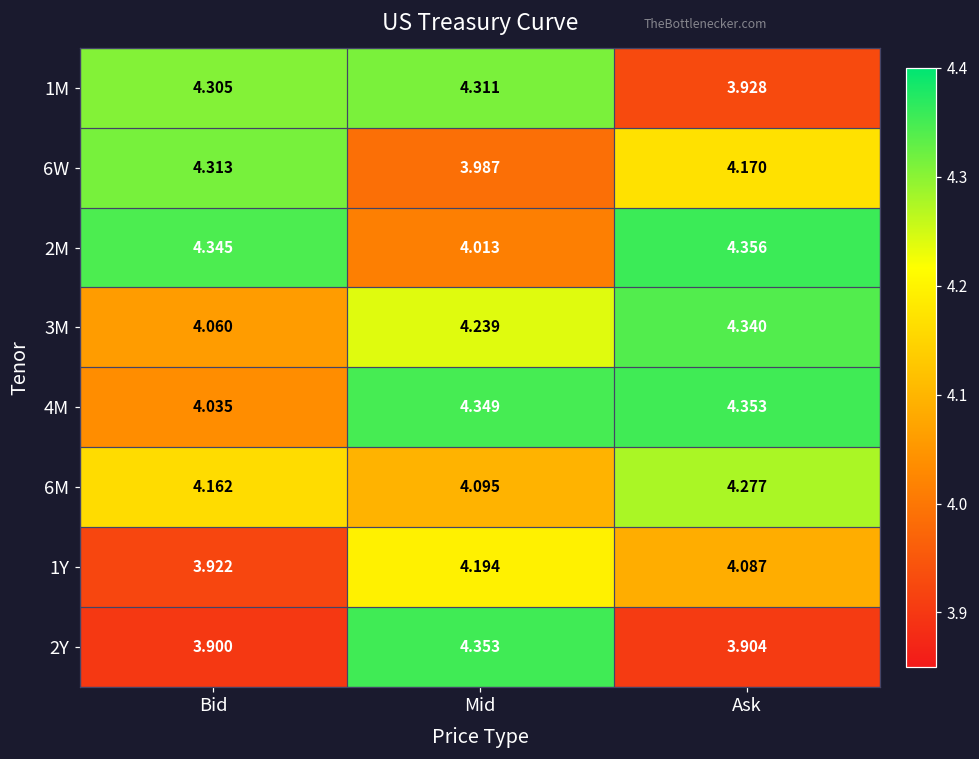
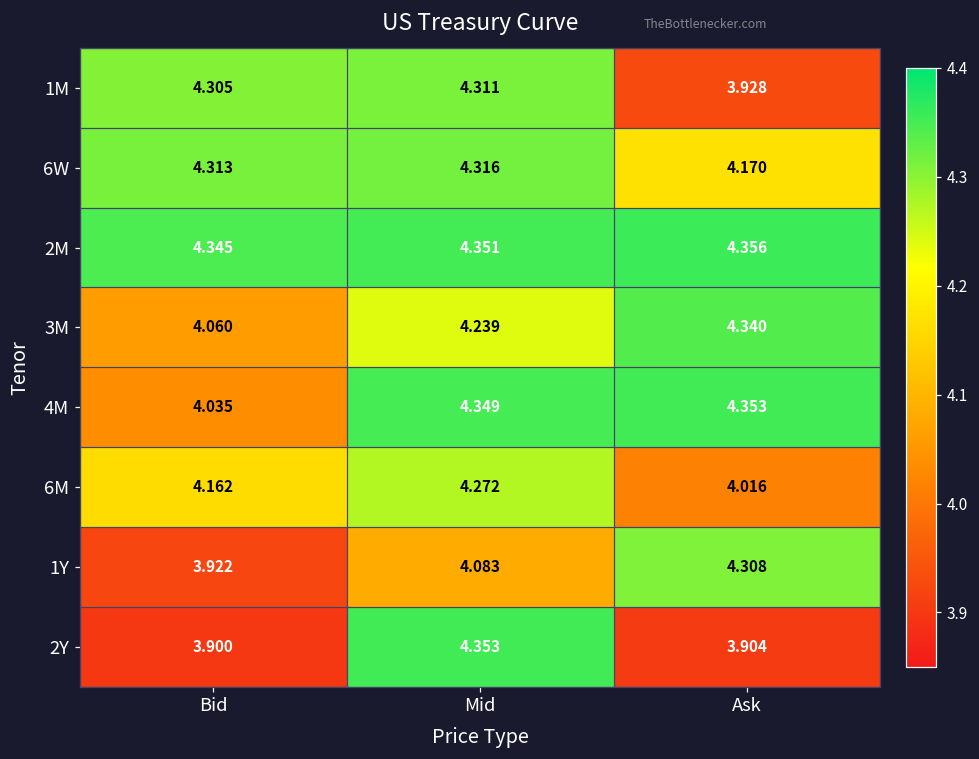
6W, Mid: 3.987 -> 4.316
2M, Mid: 4.013 -> 4.351
6M, Mid: 4.095 -> 4.272
6M, Ask: 4.277 -> 4.016
1Y, Mid: 4.194 -> 4.083
1Y, Ask: 4.087 -> 4.308
